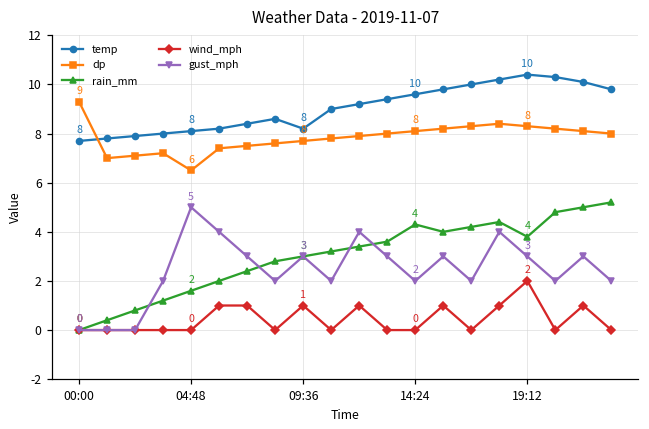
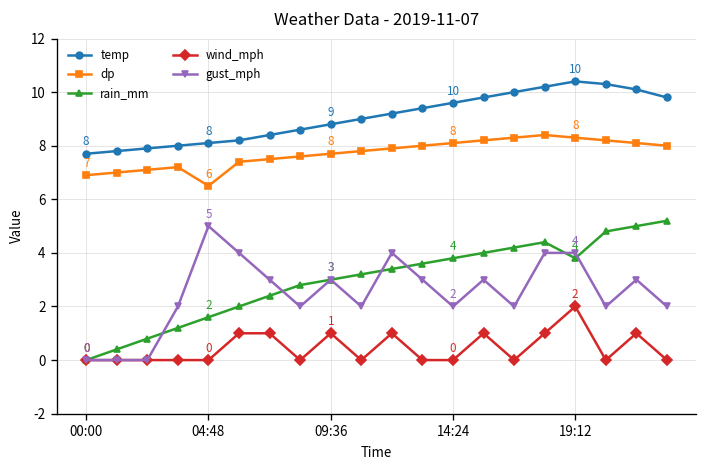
dp, 00:00: 9 -> 7
temp, 09:36: 8 -> 9
rain_mm, 14:24: 4.3 -> 3.8
gust_mph, 19:12: 3 -> 4
